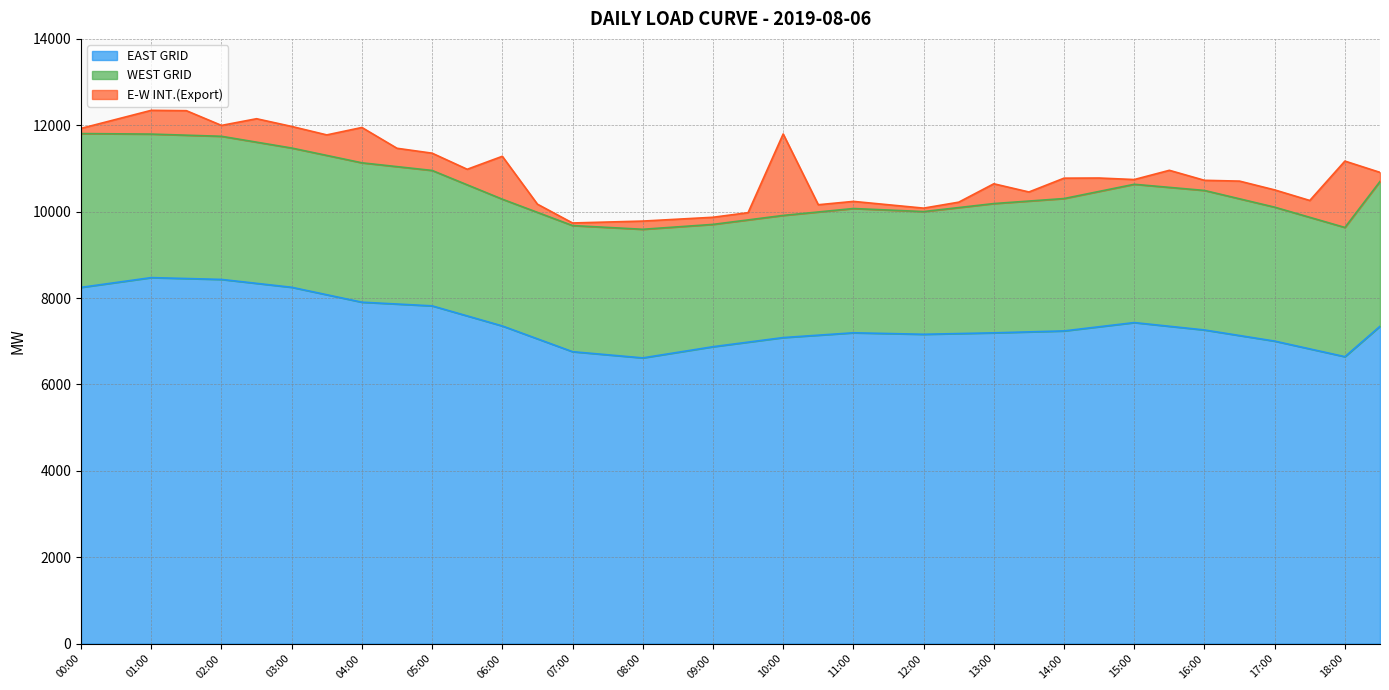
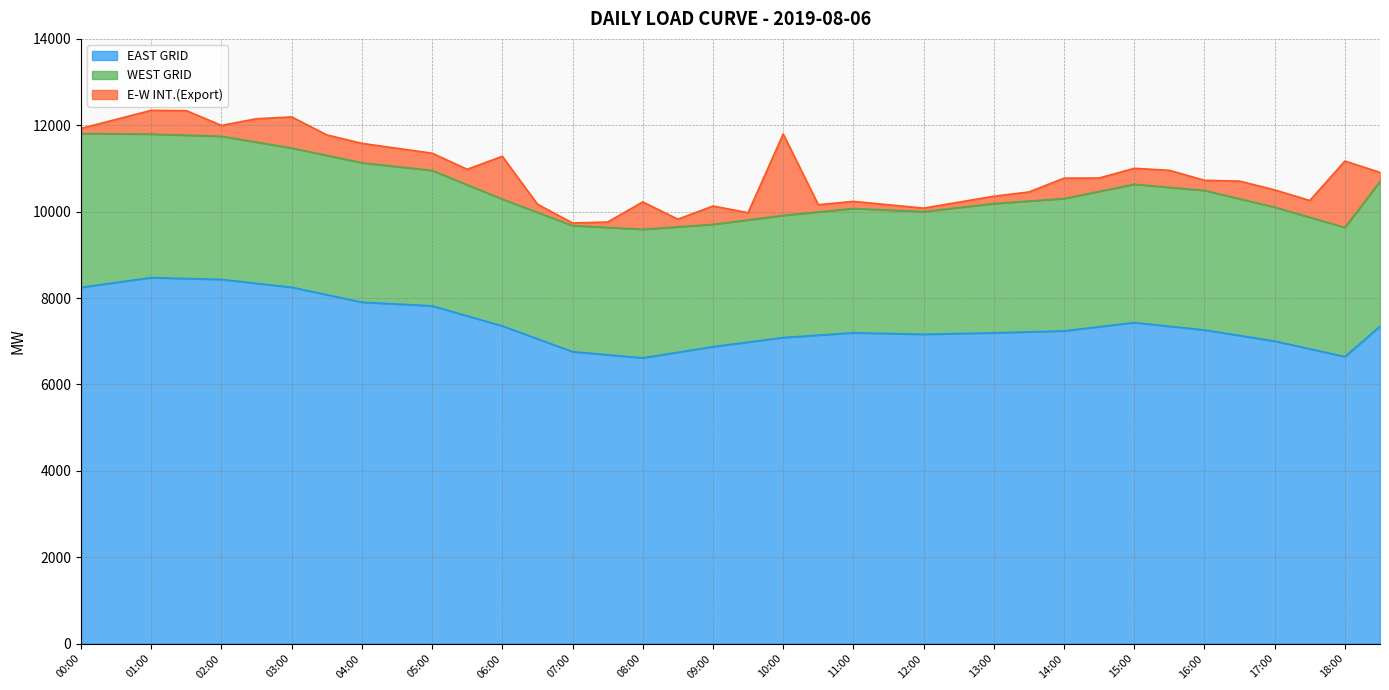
E-W INT.(Export), 03:00: 500 -> 700
E-W INT.(Export), 04:00: 800 -> 500
E-W INT.(Export), 08:00: 200 -> 600
E-W INT.(Export), 09:00: 200 -> 400
E-W INT.(Export), 13:00: 500 -> 200
E-W INT.(Export), 15:00: 100 -> 400
